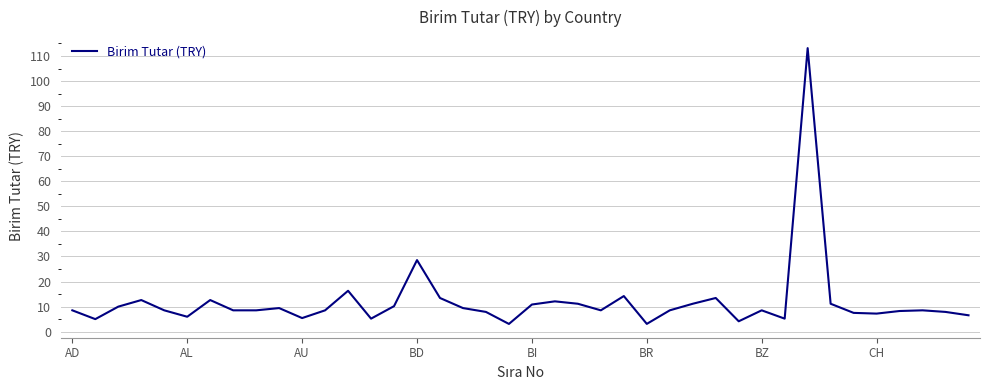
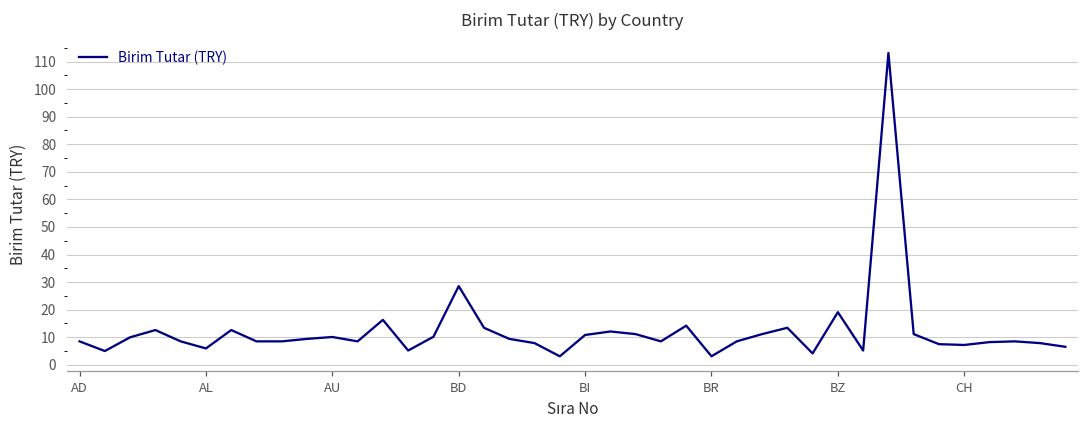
AU: 5 -> 10
BZ: 8 -> 19
